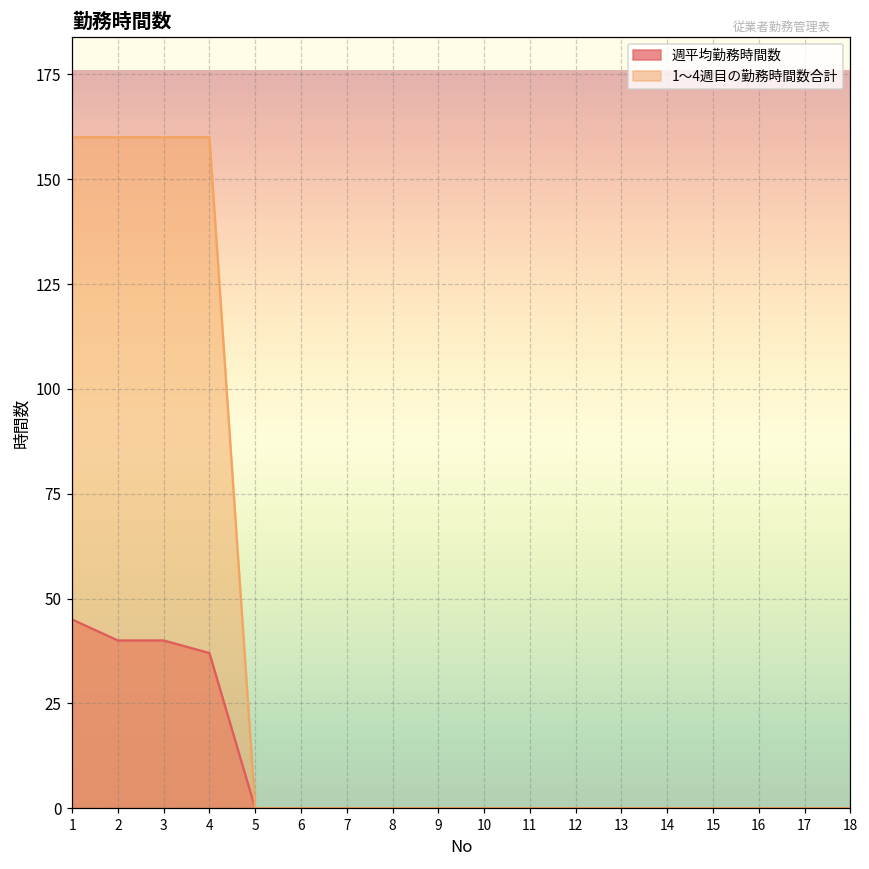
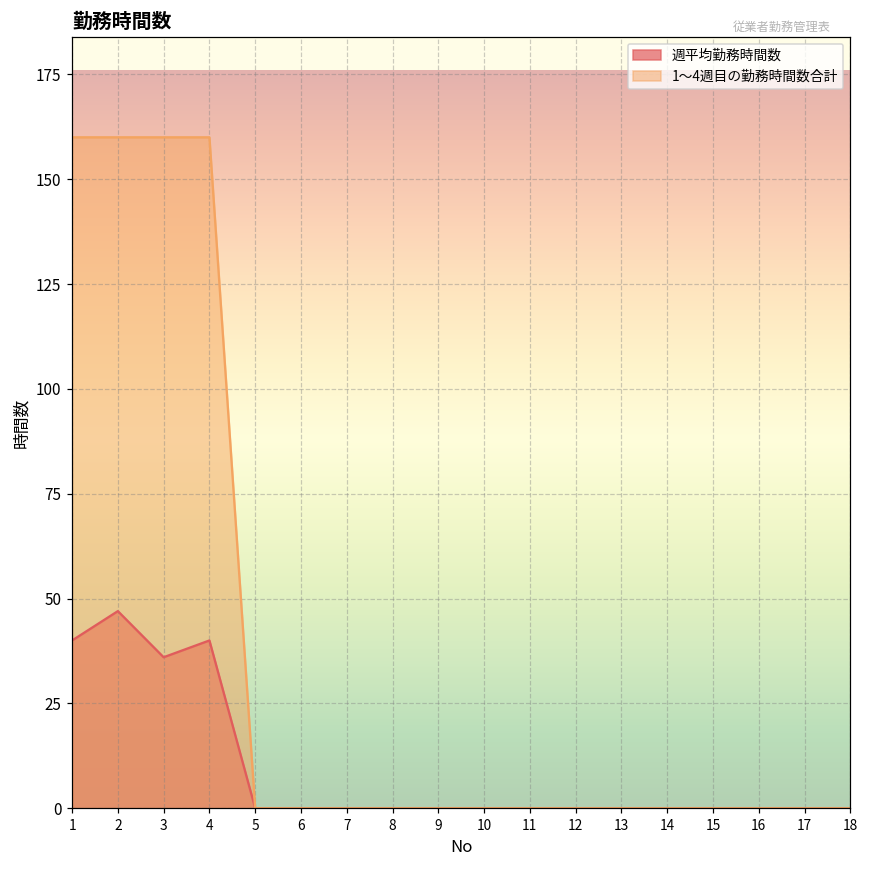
週平均勤務時間数, 1: 45 -> 40
週平均勤務時間数, 2: 40 -> 47
週平均勤務時間数, 3: 40 -> 36
週平均勤務時間数, 4: 37 -> 40
